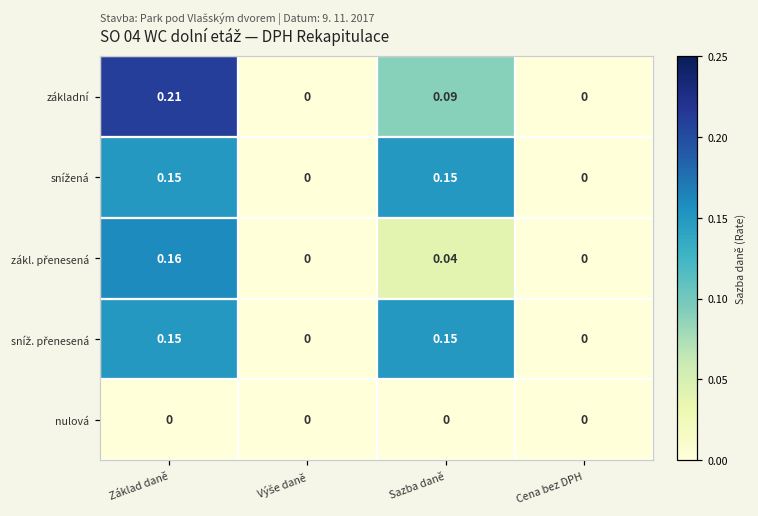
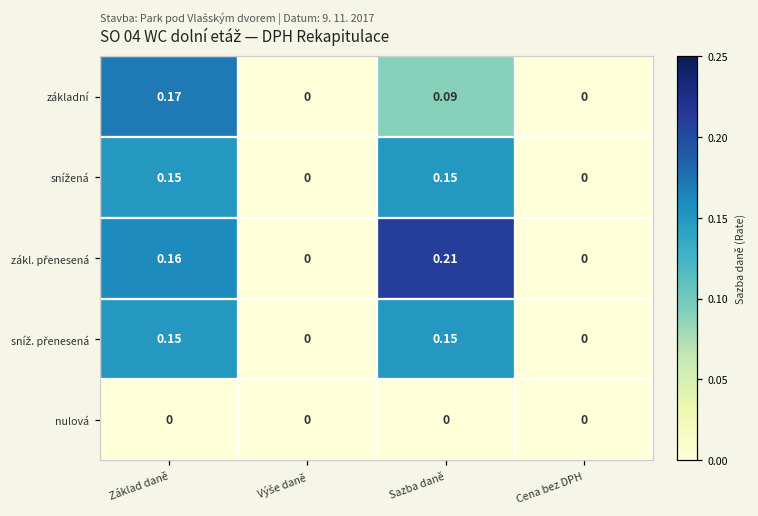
základní, Základ daně: 0.21 -> 0.17
zákl. přenesená, Sazba daně: 0.04 -> 0.21
